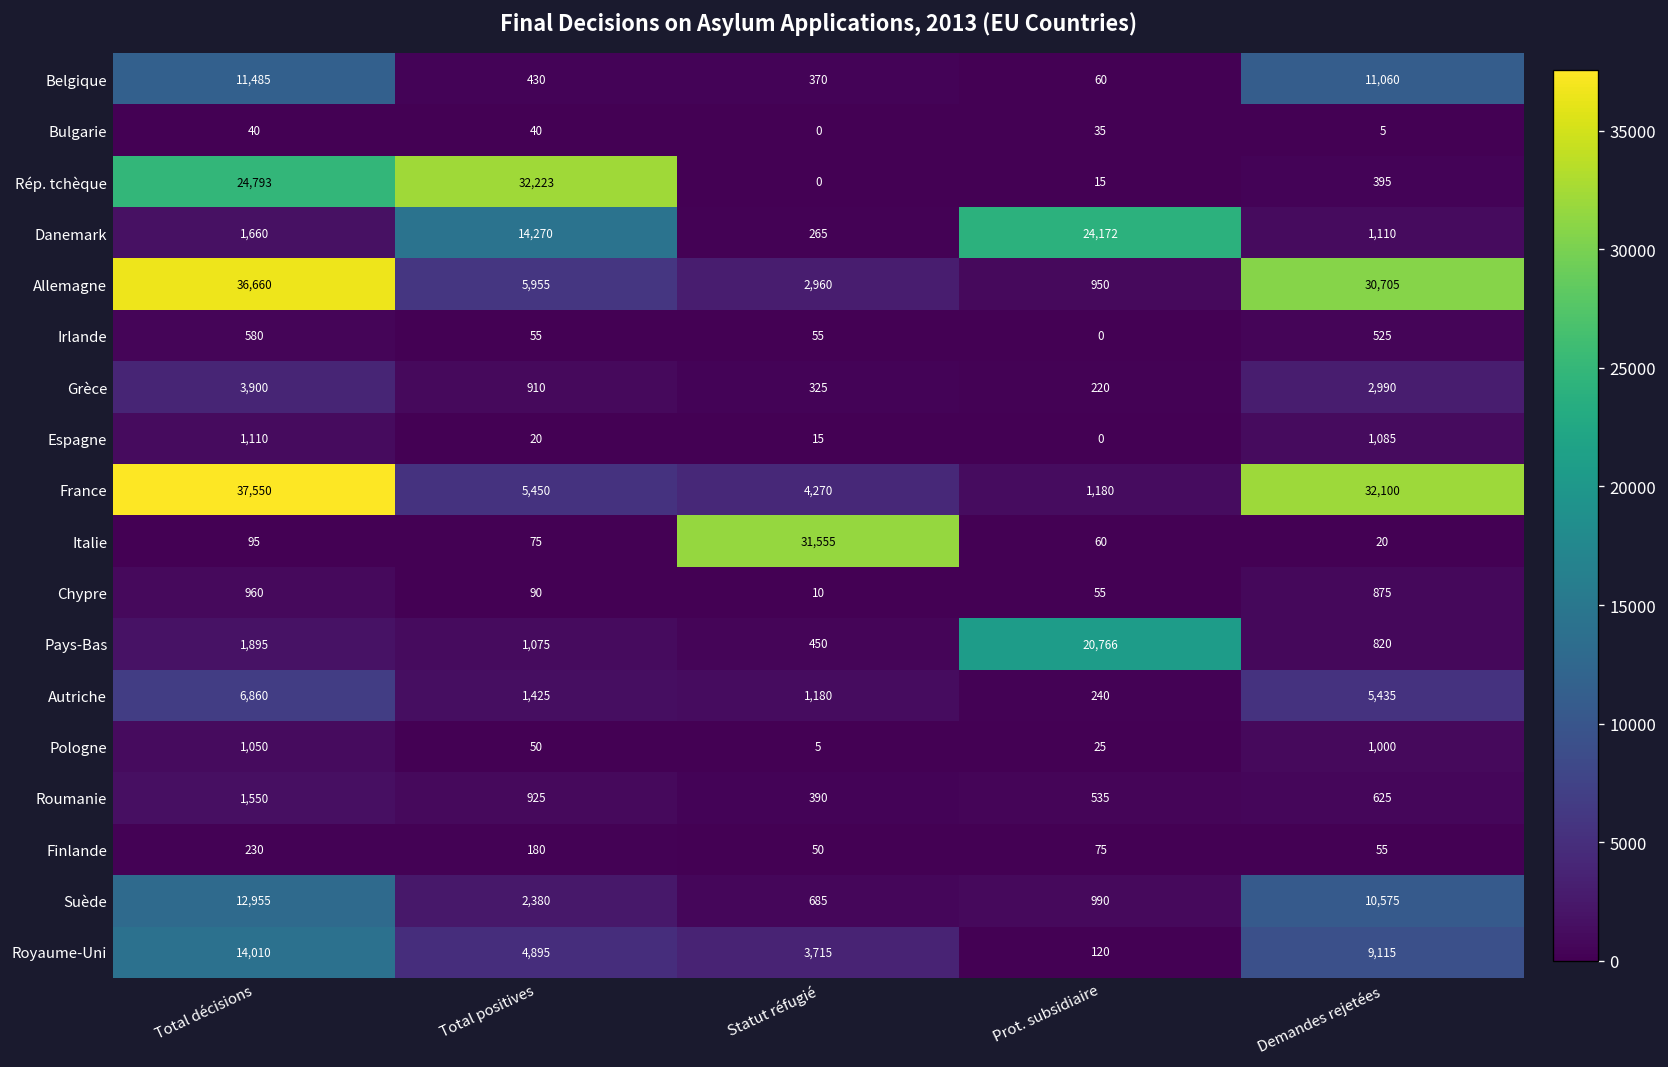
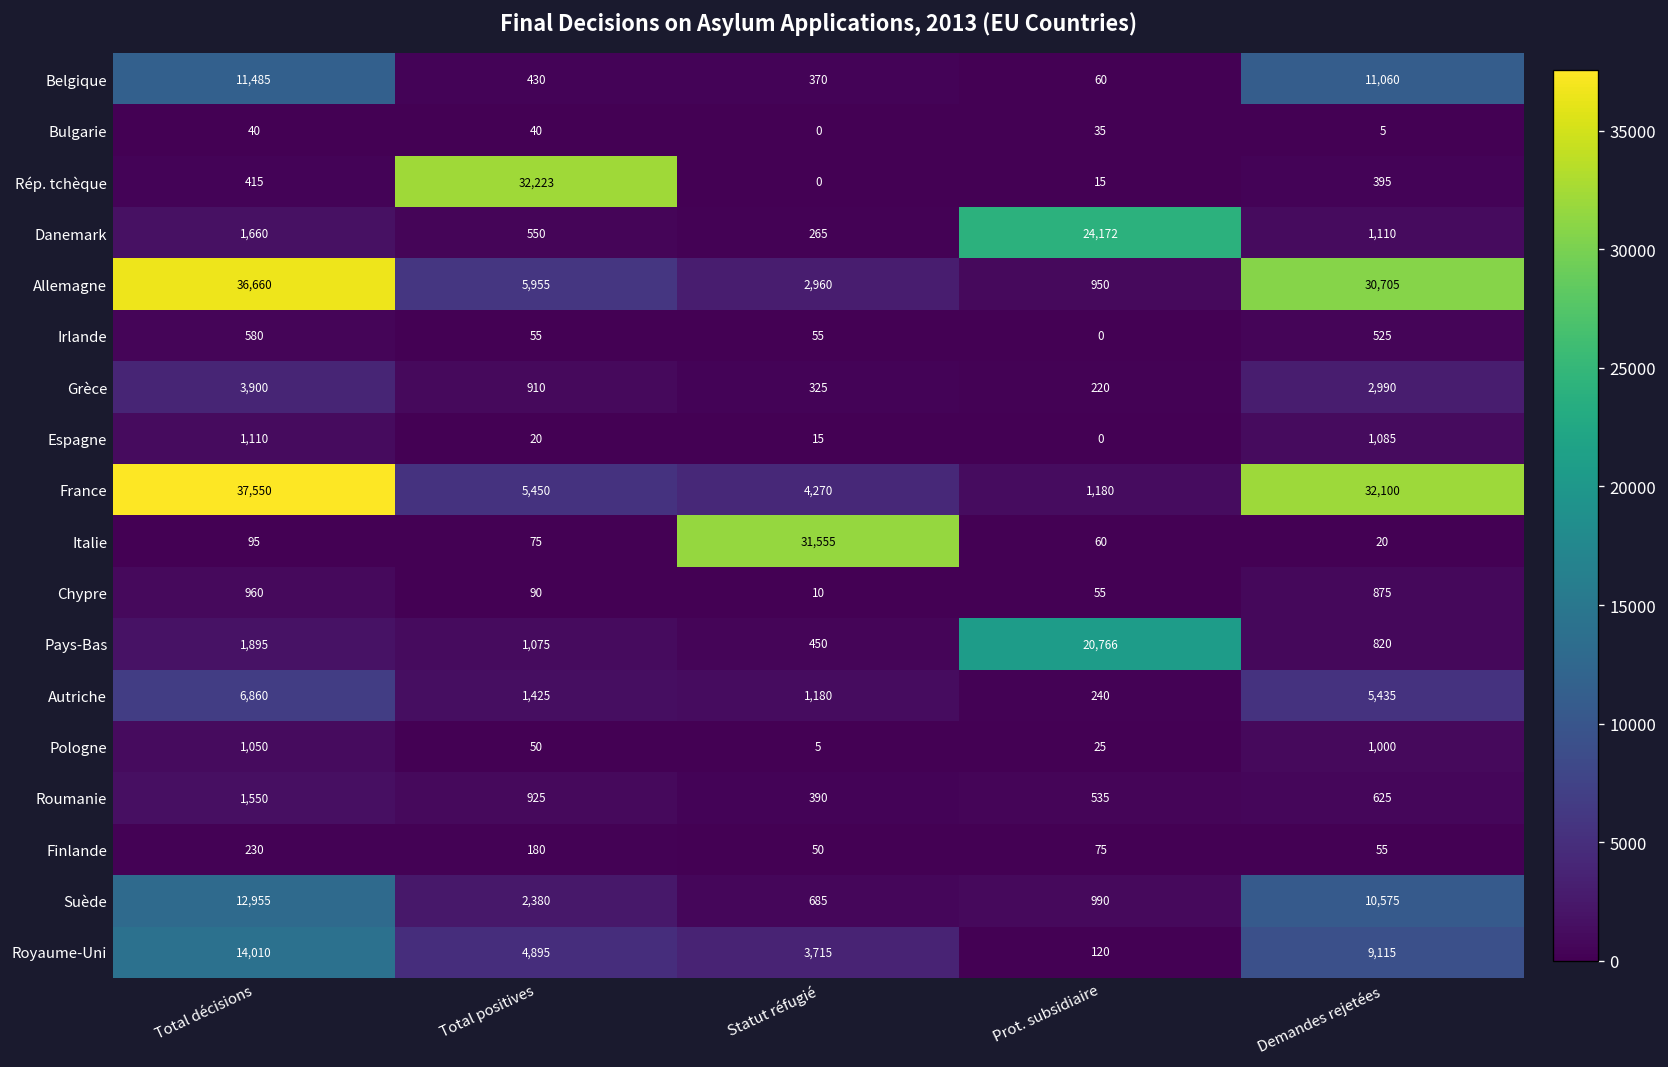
Rép. tchèque, Total décisions: 24,793 -> 415
Danemark, Total positives: 14,270 -> 550
